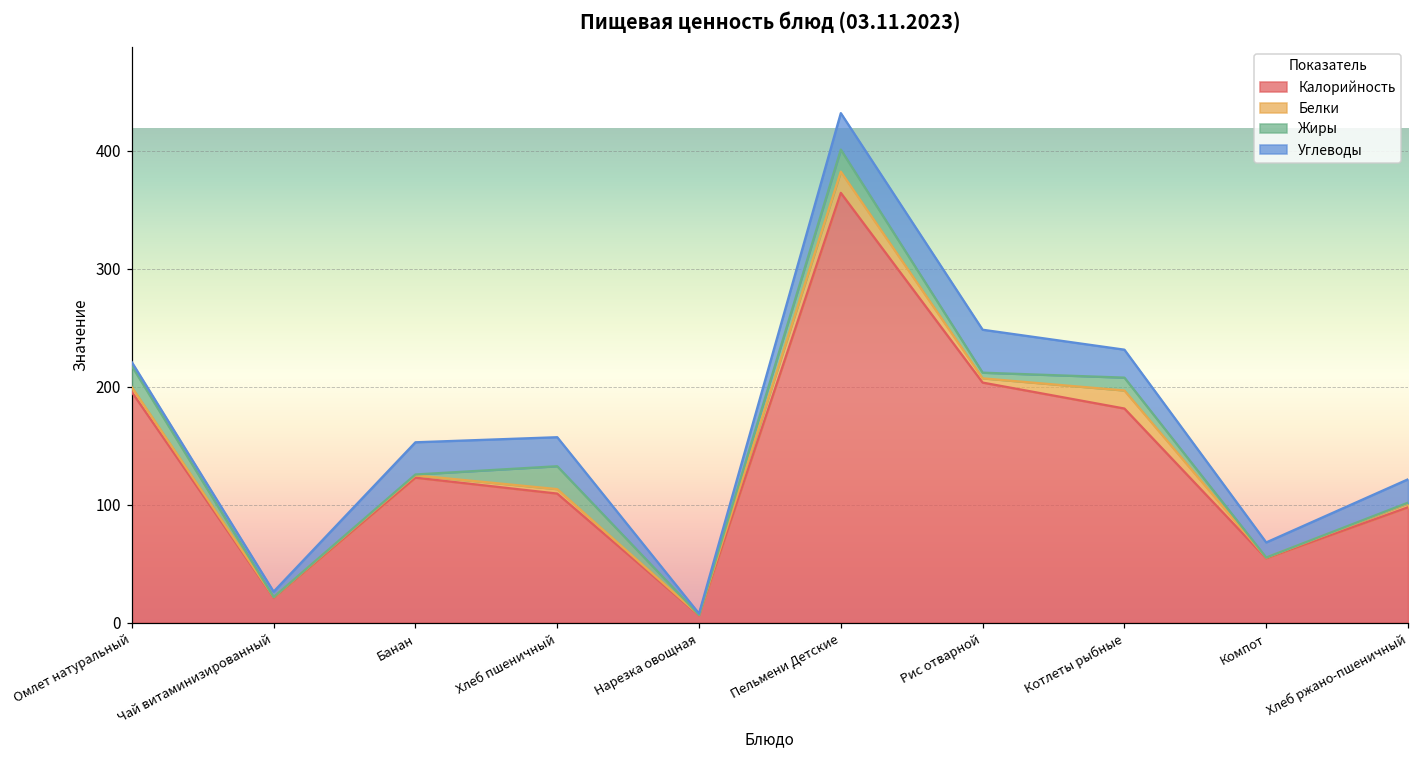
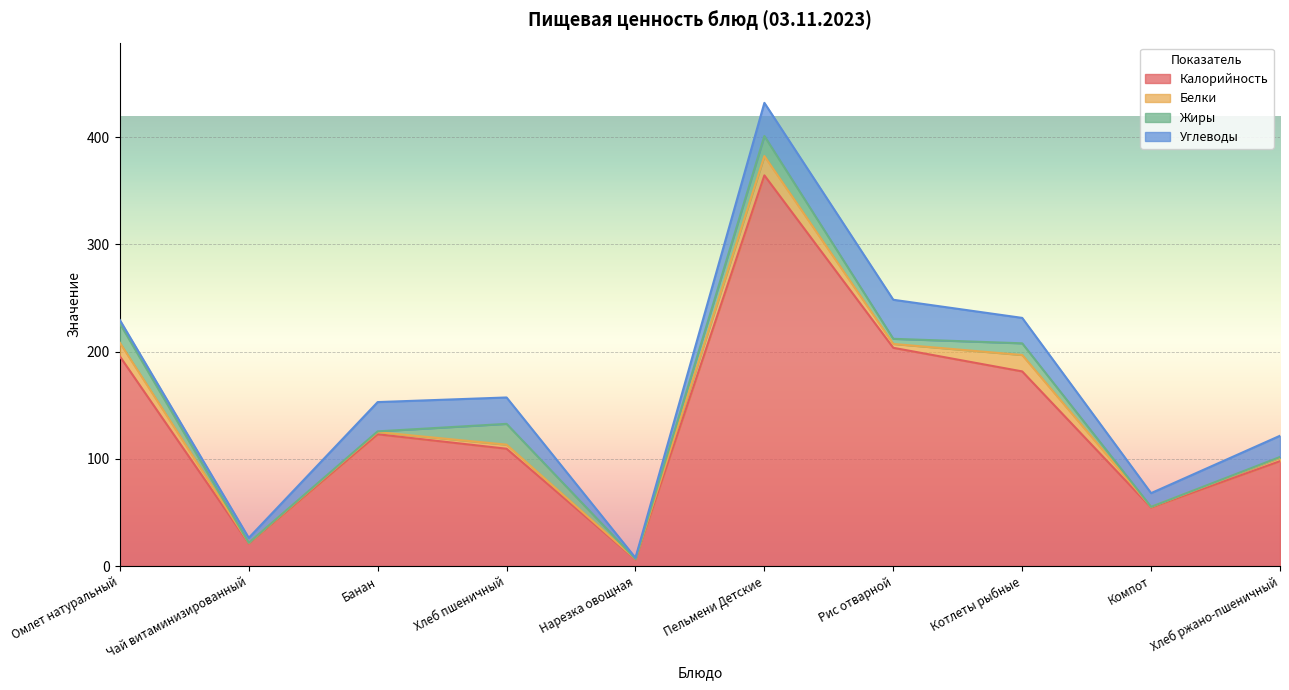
Белки, Омлет натуральный: 4 -> 13
